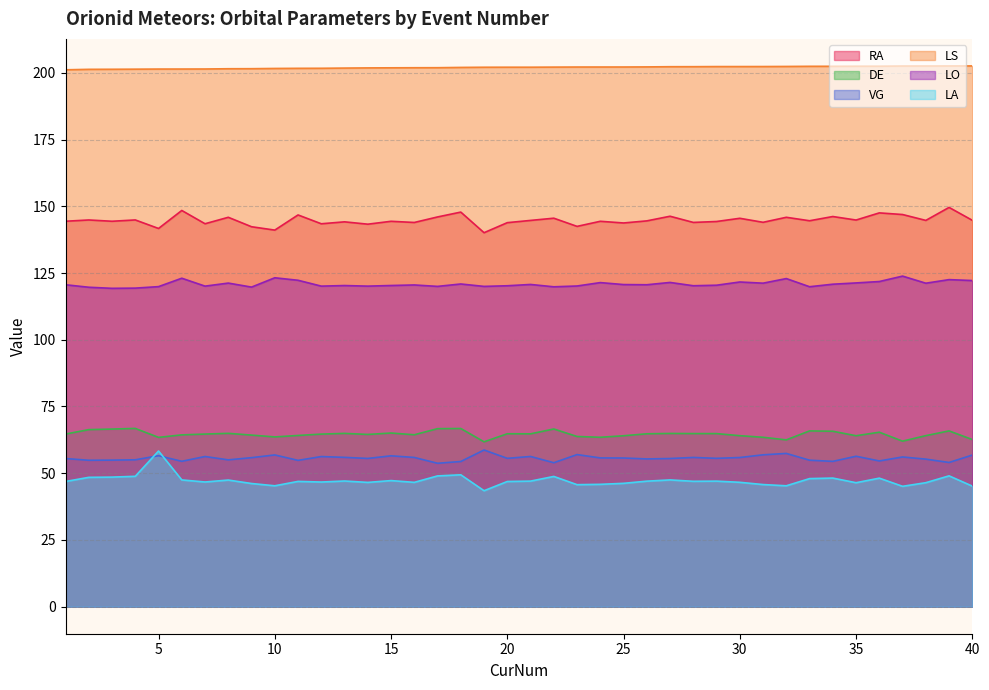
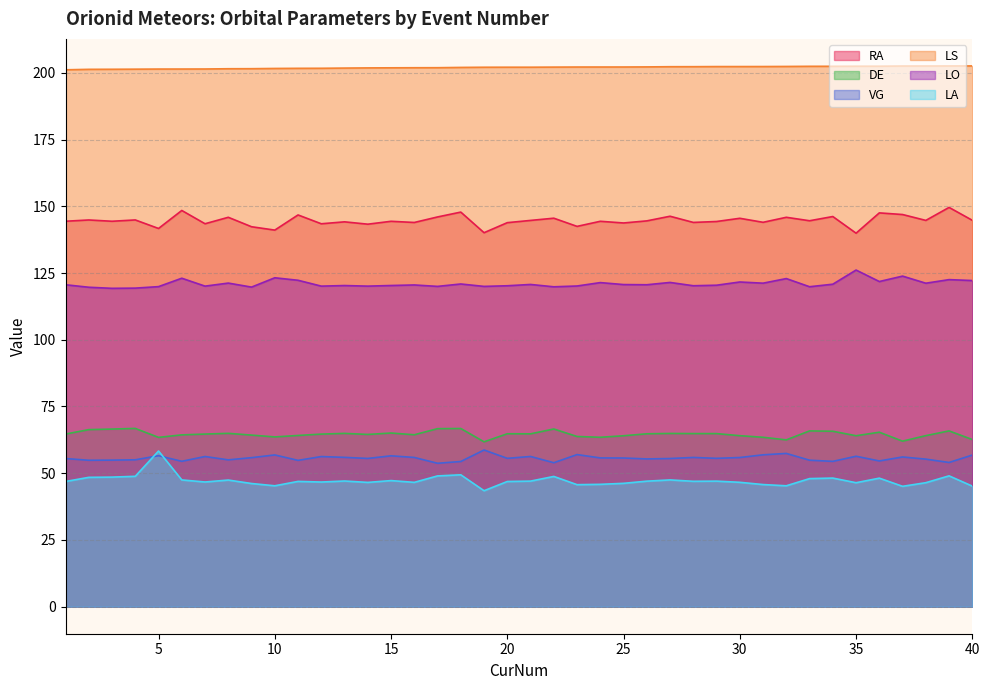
RA, 35: 145 -> 140
LO, 35: 121 -> 126
